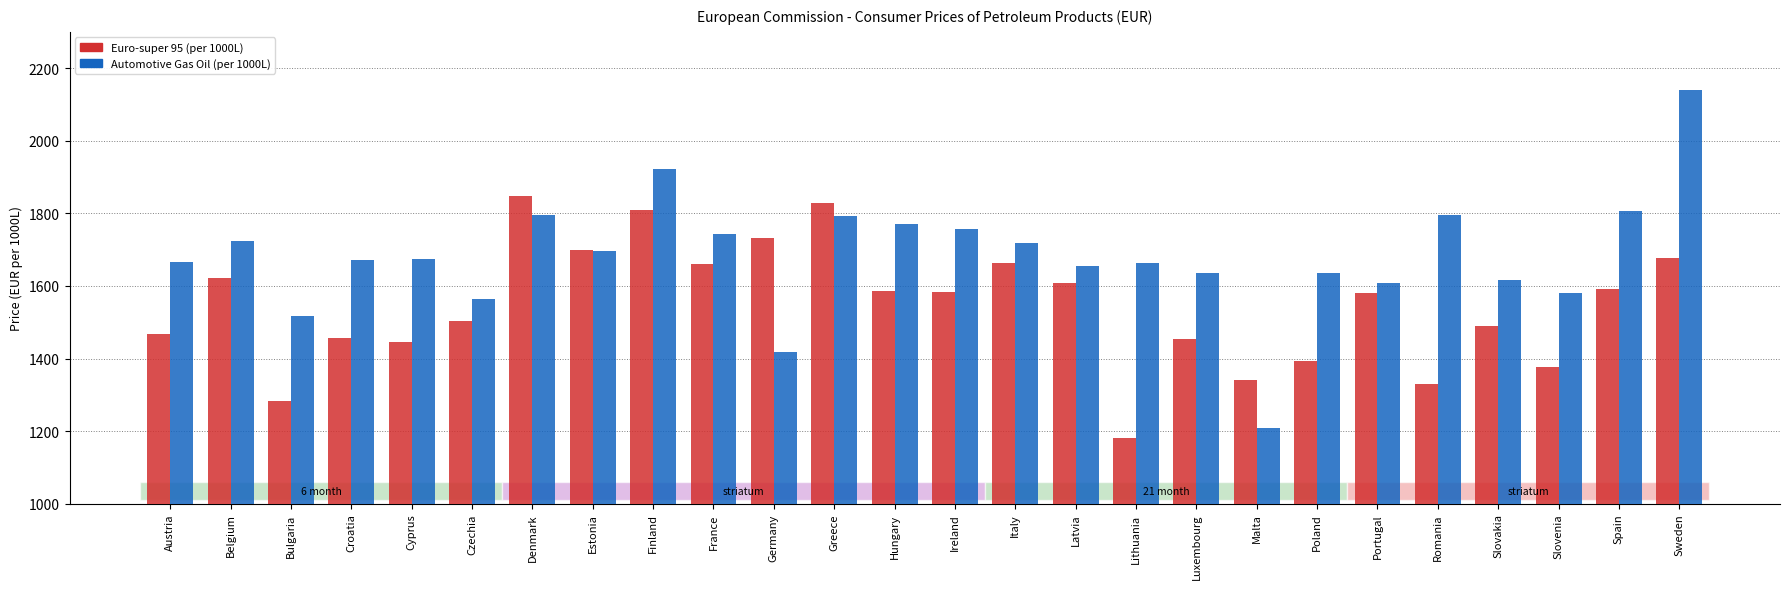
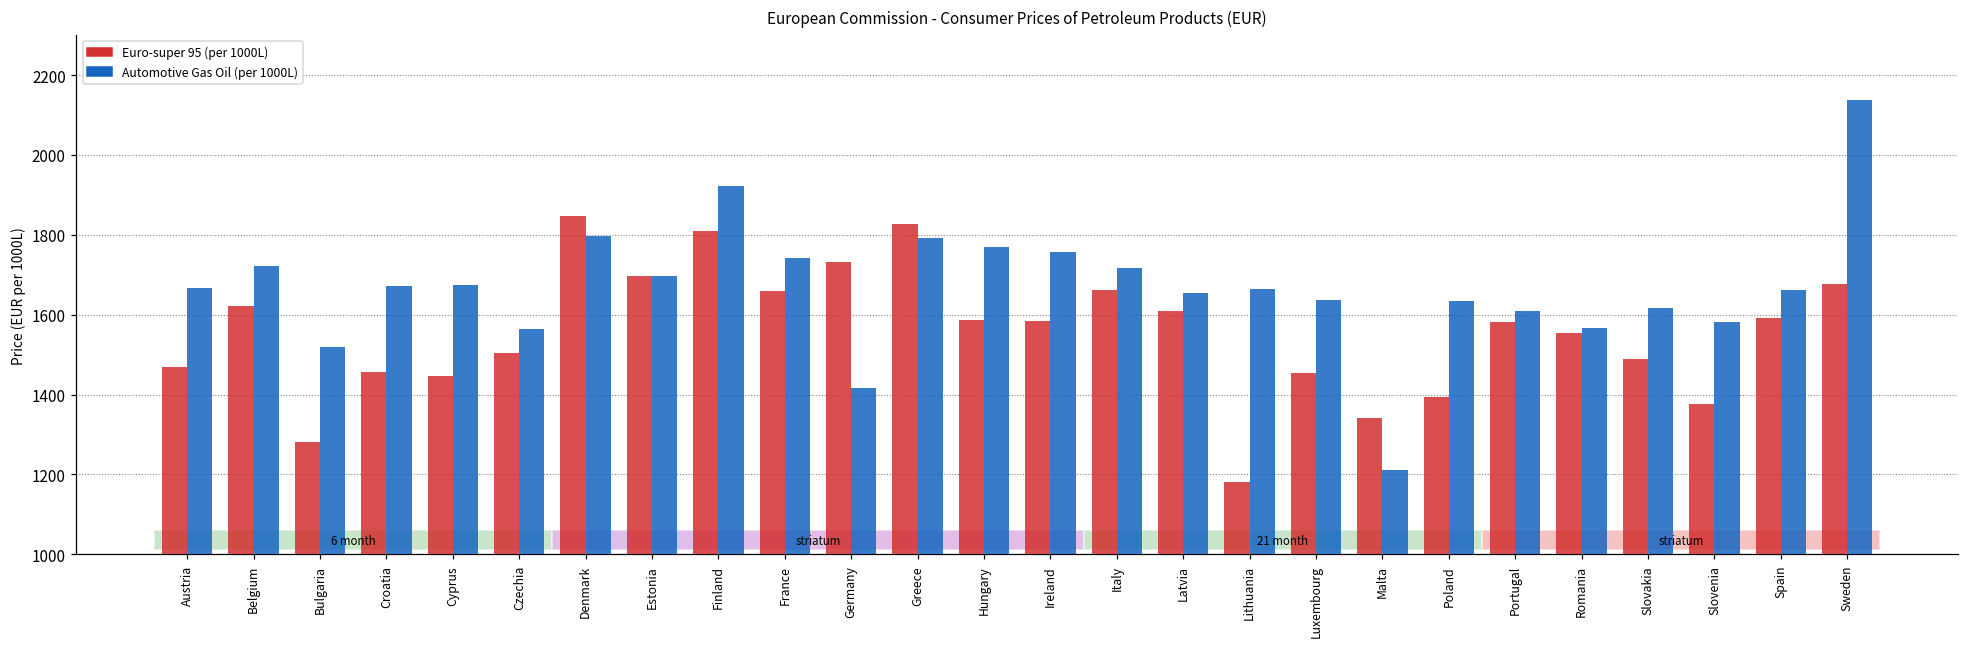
Euro-super 95 (per 1000L), Romania: 1330 -> 1560
Automotive Gas Oil (per 1000L), Romania: 1800 -> 1570
Automotive Gas Oil (per 1000L), Spain: 1810 -> 1660
